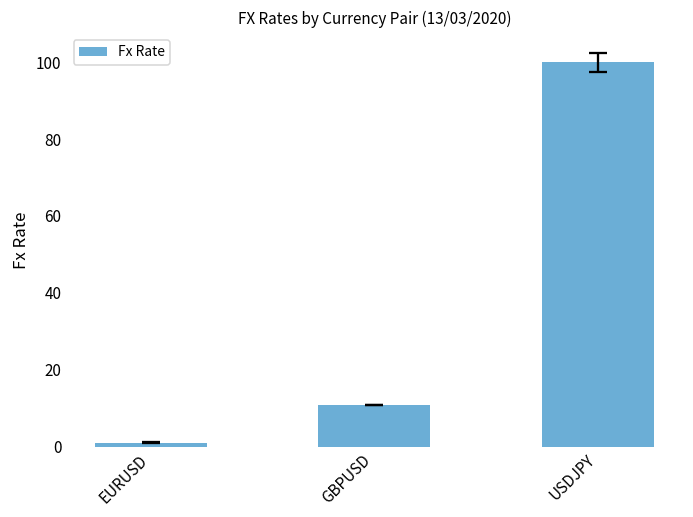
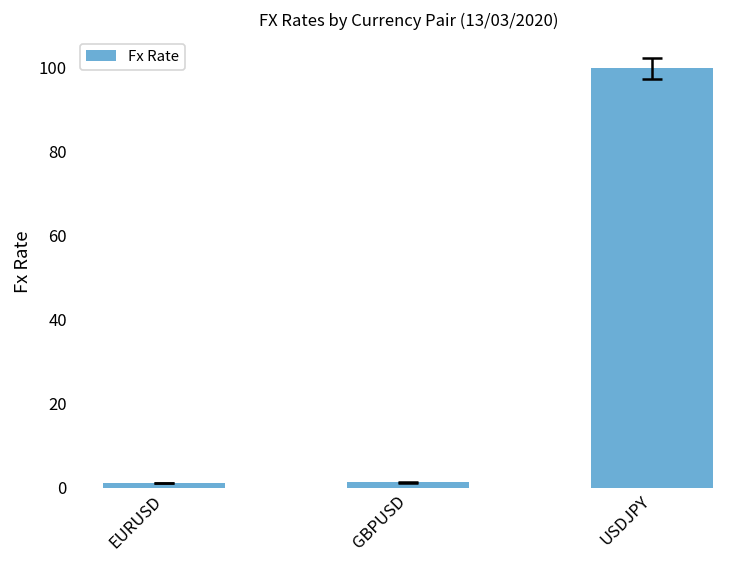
Fx Rate, GBPUSD: 11 -> 1
